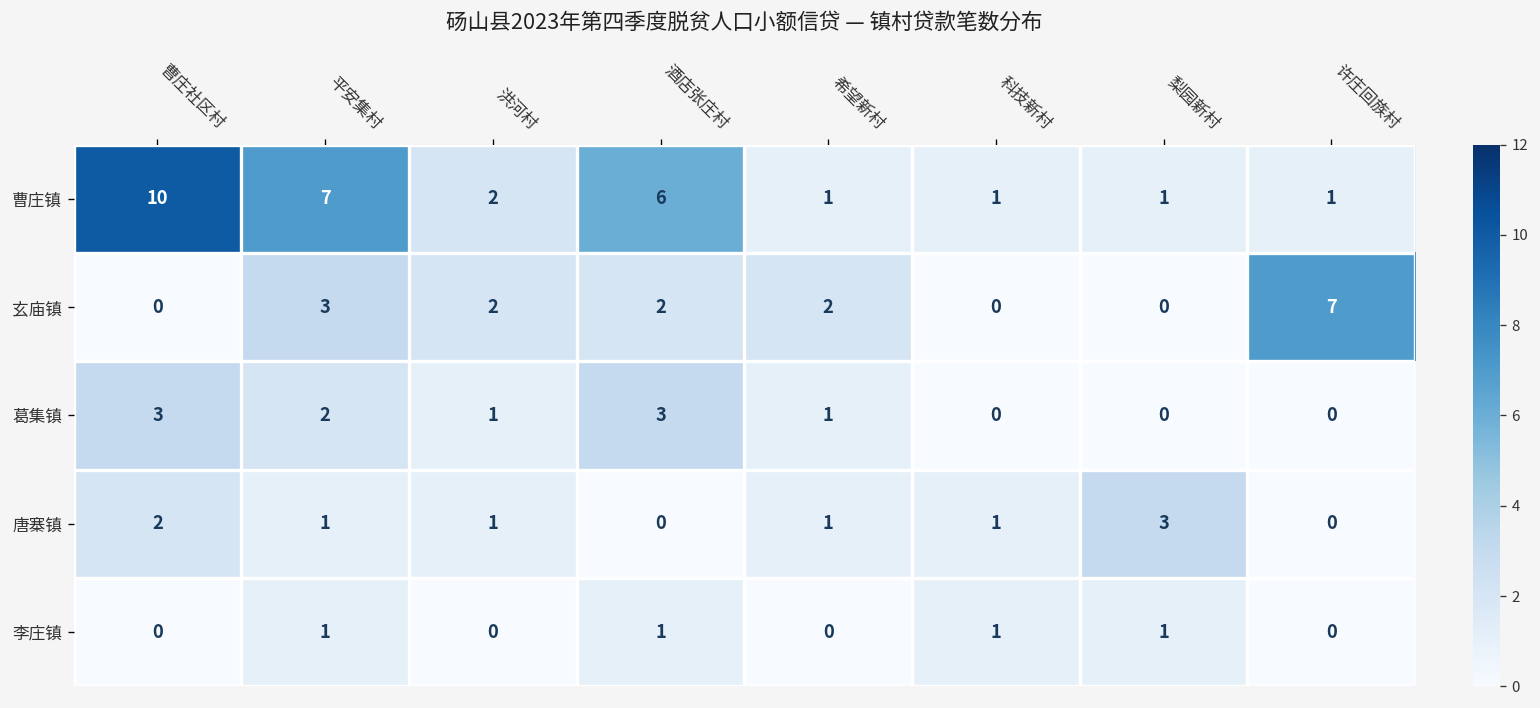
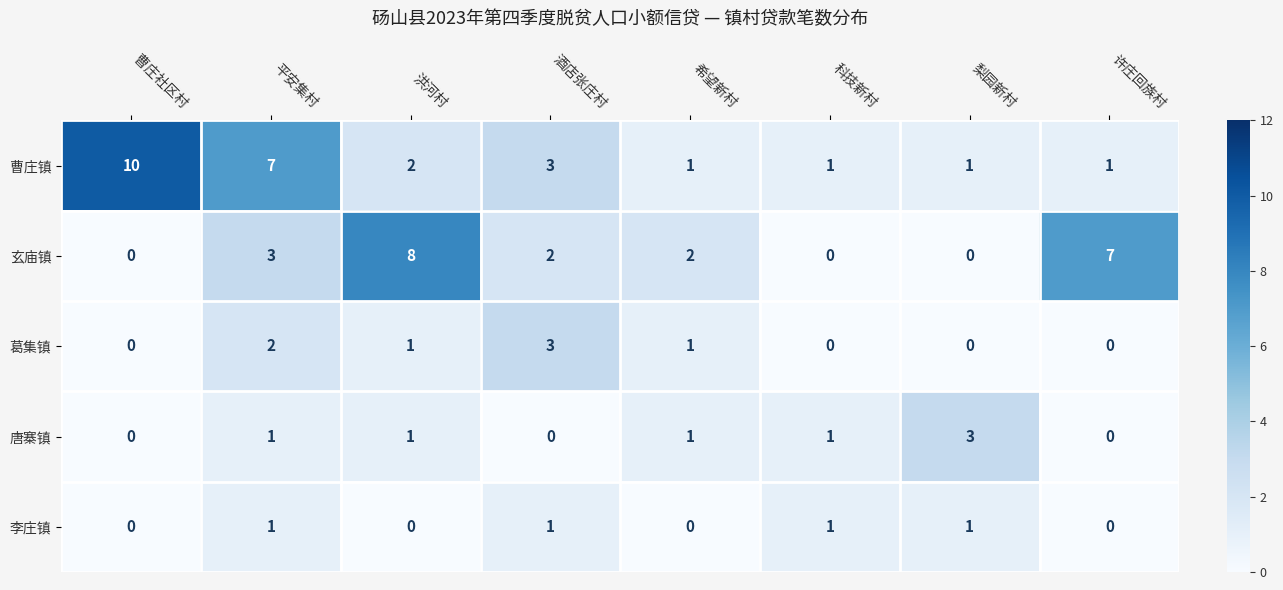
曹庄镇, 酒店张庄村: 6 -> 3
玄庙镇, 洪河村: 2 -> 8
葛集镇, 曹庄社区村: 3 -> 0
唐寨镇, 曹庄社区村: 2 -> 0
